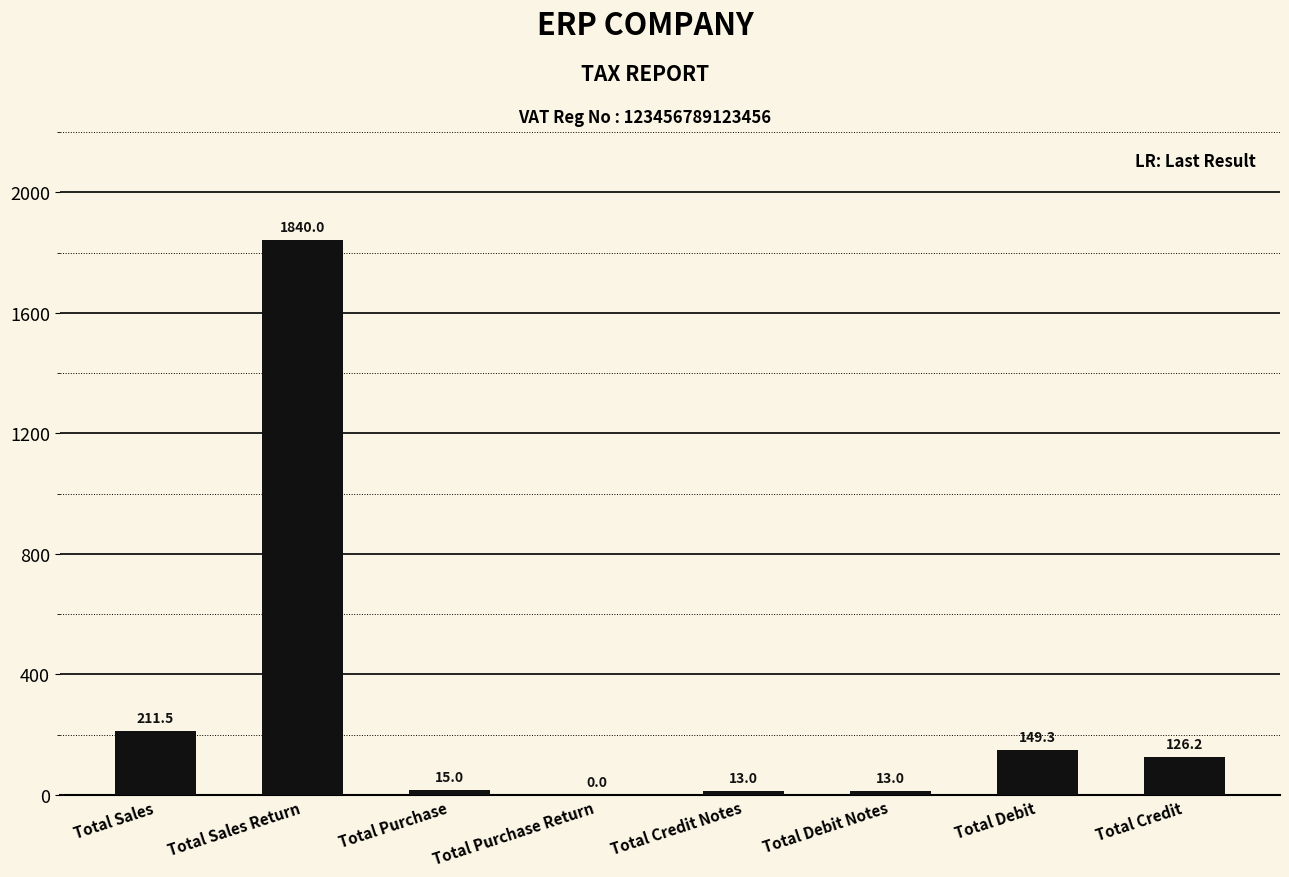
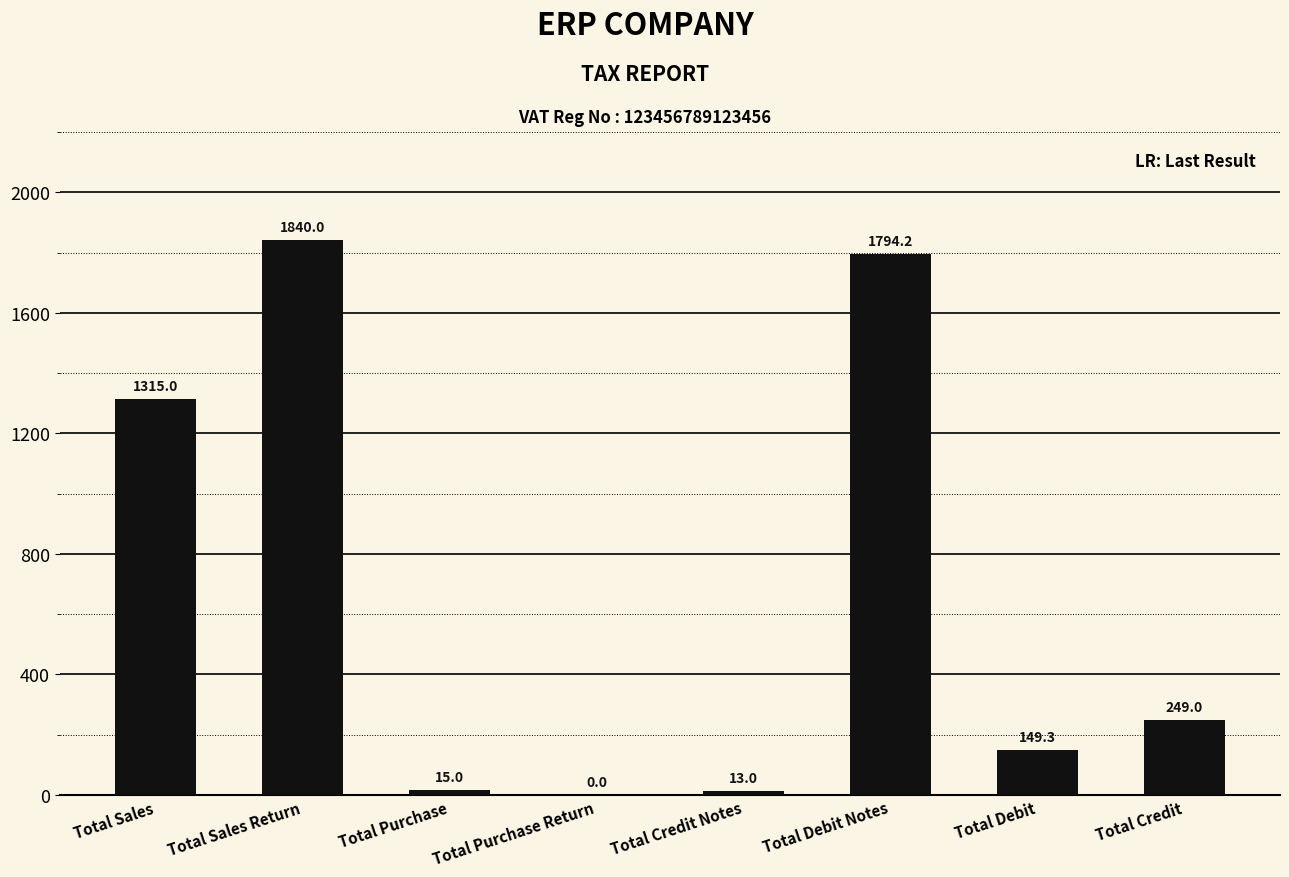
Total Sales: 211.5 -> 1315.0
Total Debit Notes: 13.0 -> 1794.2
Total Credit: 126.2 -> 249.0
